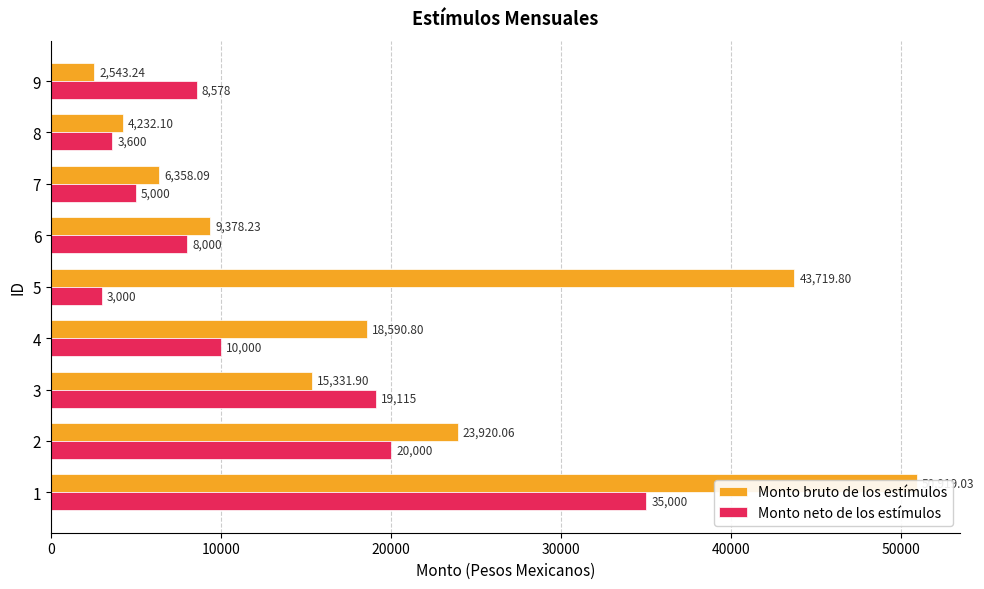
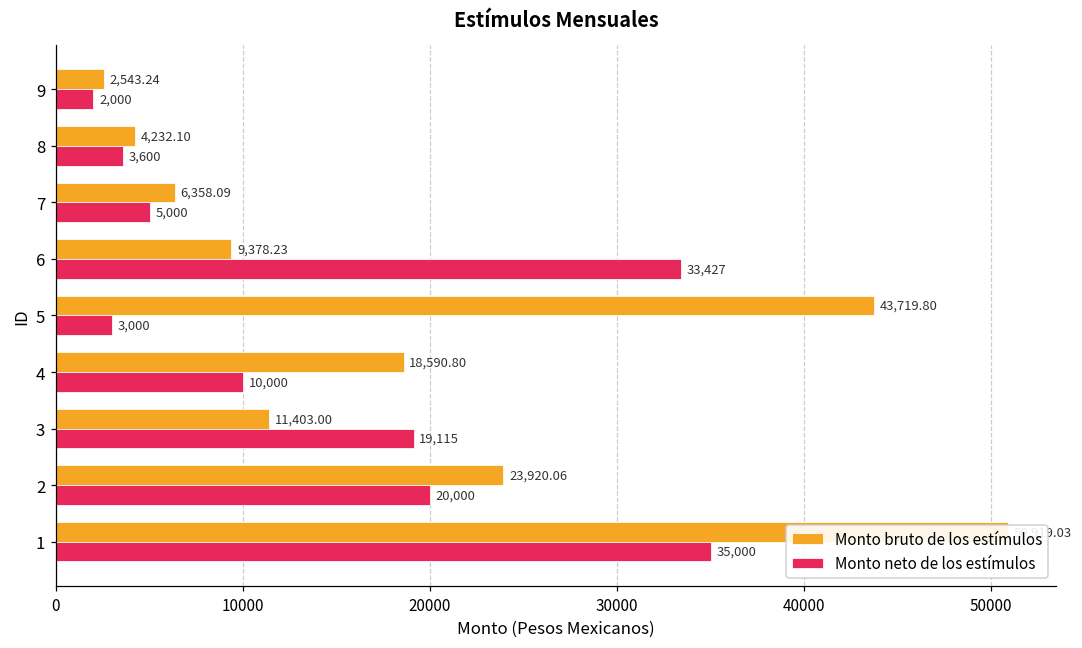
Monto neto de los estímulos, 9: 8,578 -> 2,000
Monto neto de los estímulos, 6: 8,000 -> 33,427
Monto bruto de los estímulos, 3: 15,331.90 -> 11,403.00
